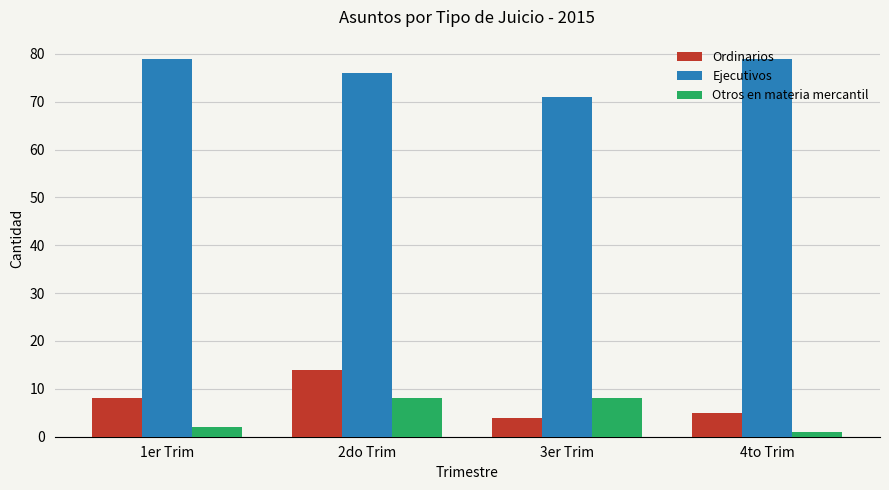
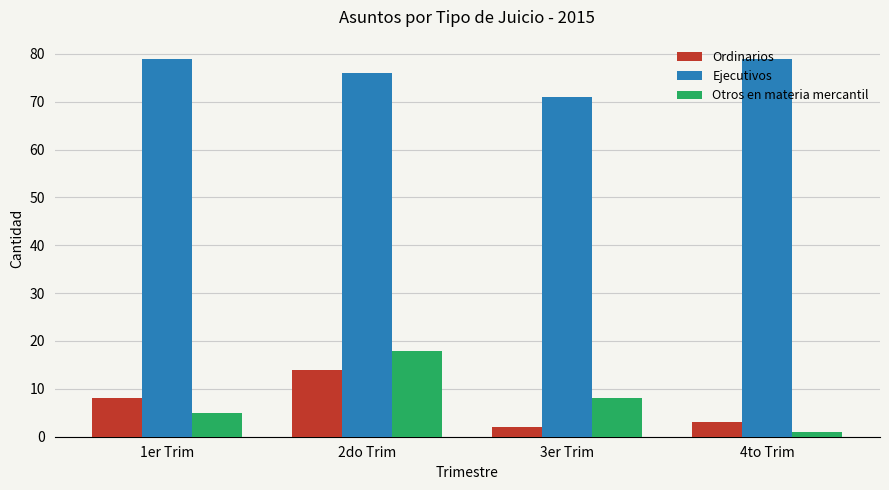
Otros en materia mercantil, 1er Trim: 2 -> 5
Otros en materia mercantil, 2do Trim: 8 -> 18
Ordinarios, 3er Trim: 4 -> 2
Ordinarios, 4to Trim: 5 -> 3
